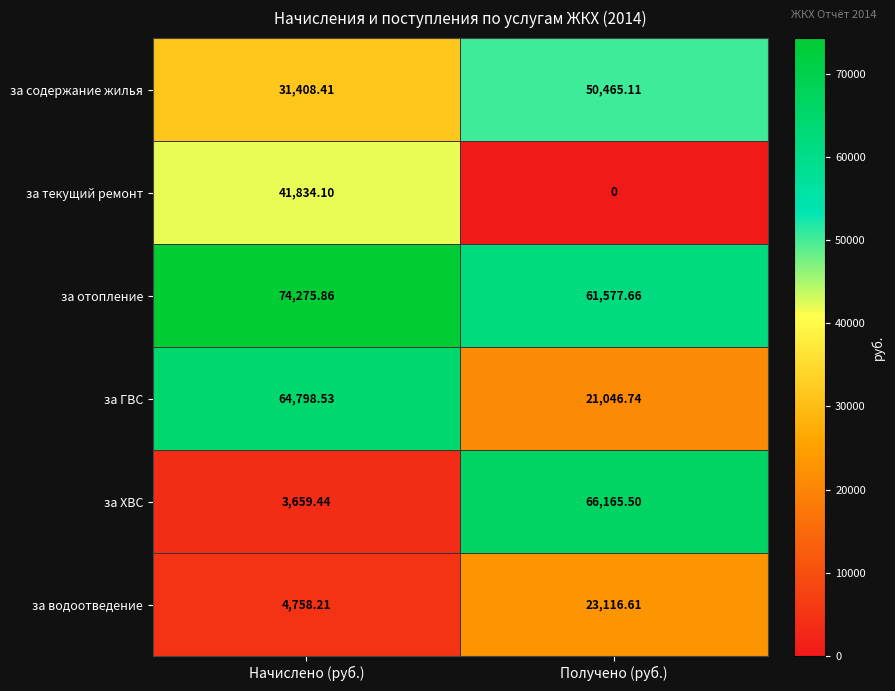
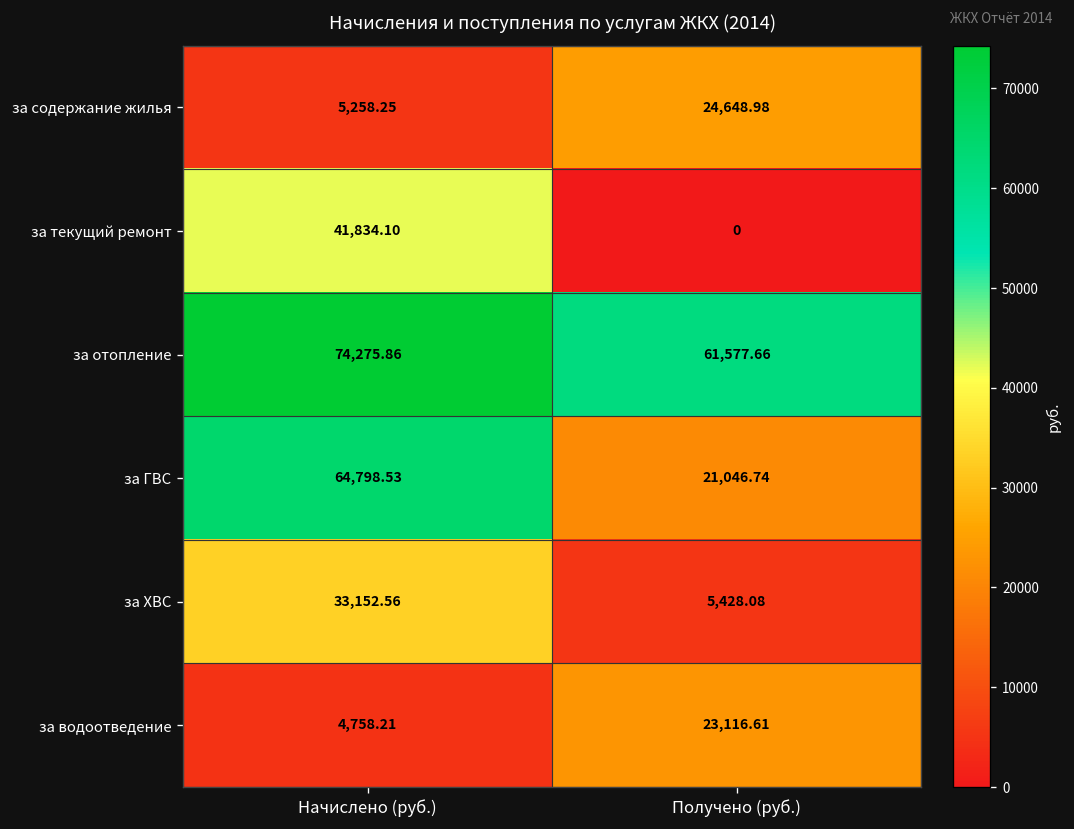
за содержание жилья, Начислено (руб.): 31,408.41 -> 5,258.25
за содержание жилья, Получено (руб.): 50,465.11 -> 24,648.98
за ХВС, Начислено (руб.): 3,659.44 -> 33,152.56
за ХВС, Получено (руб.): 66,165.50 -> 5,428.08
